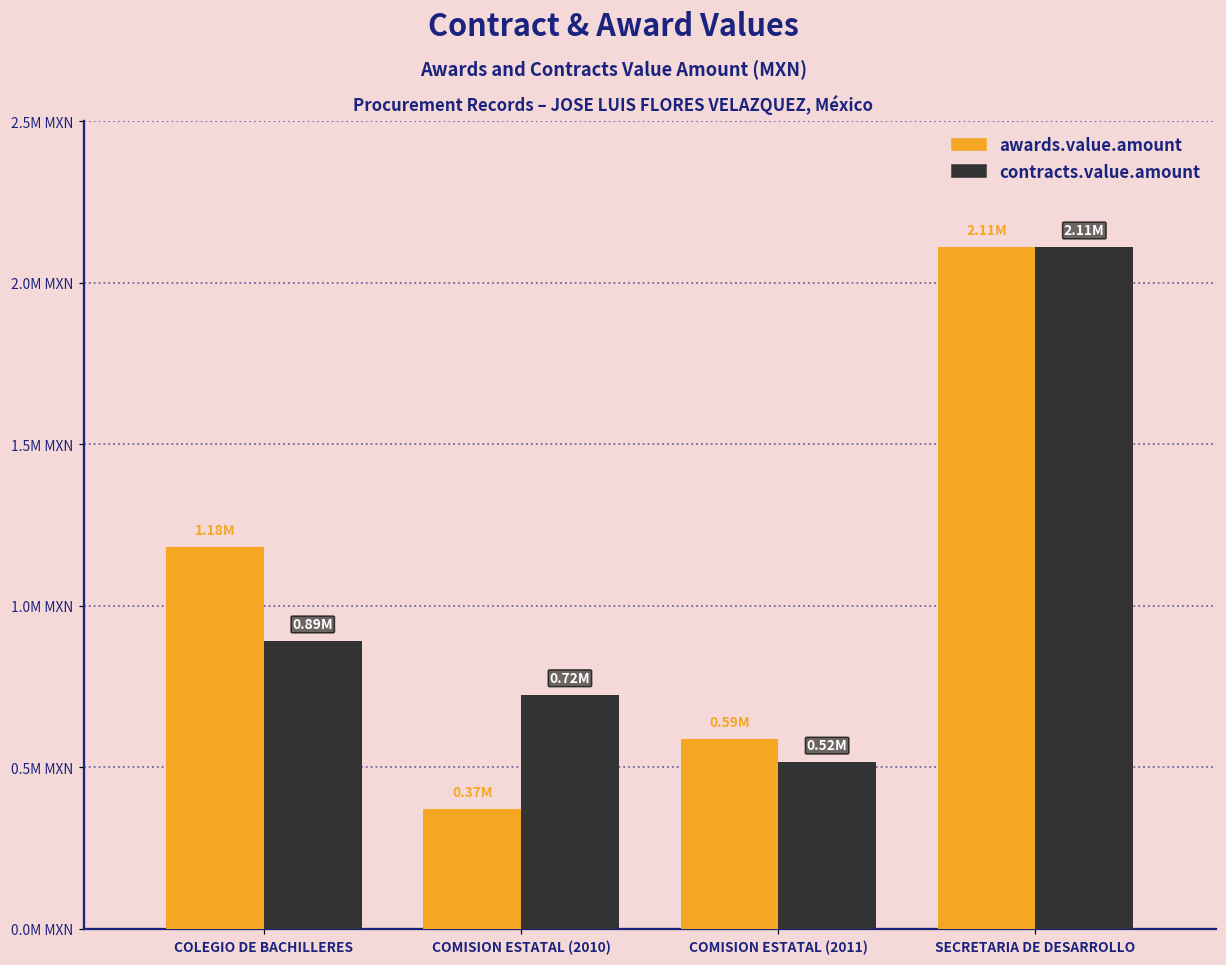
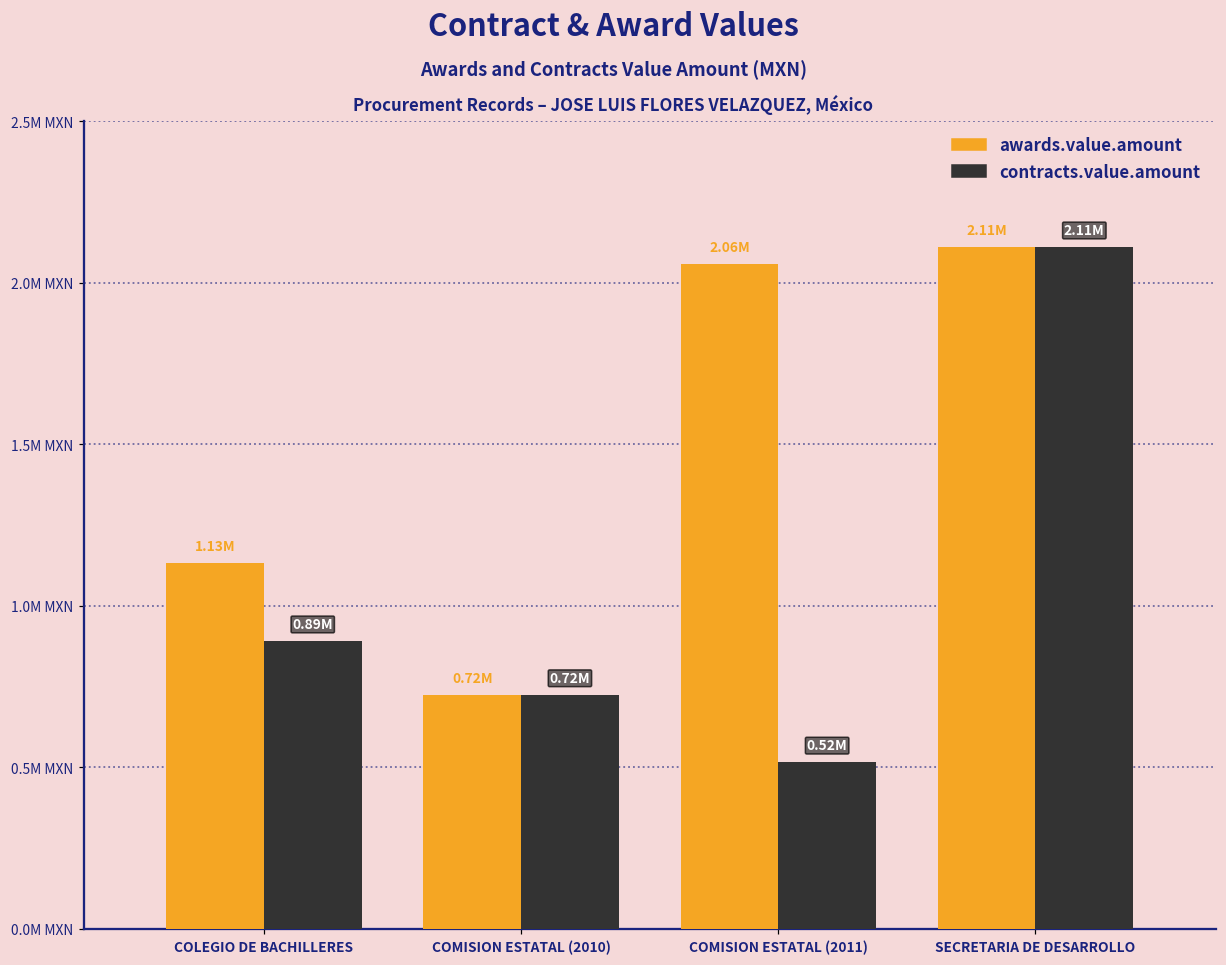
awards.value.amount, COLEGIO DE BACHILLERES: 1.18M -> 1.13M
awards.value.amount, COMISION ESTATAL (2010): 0.37M -> 0.72M
awards.value.amount, COMISION ESTATAL (2011): 0.59M -> 2.06M
